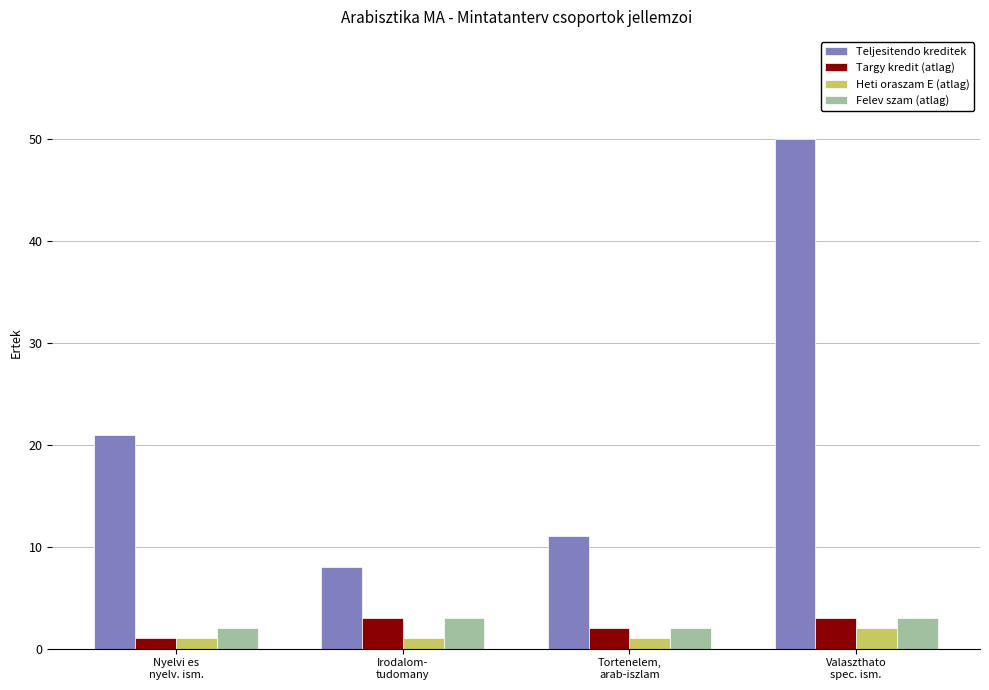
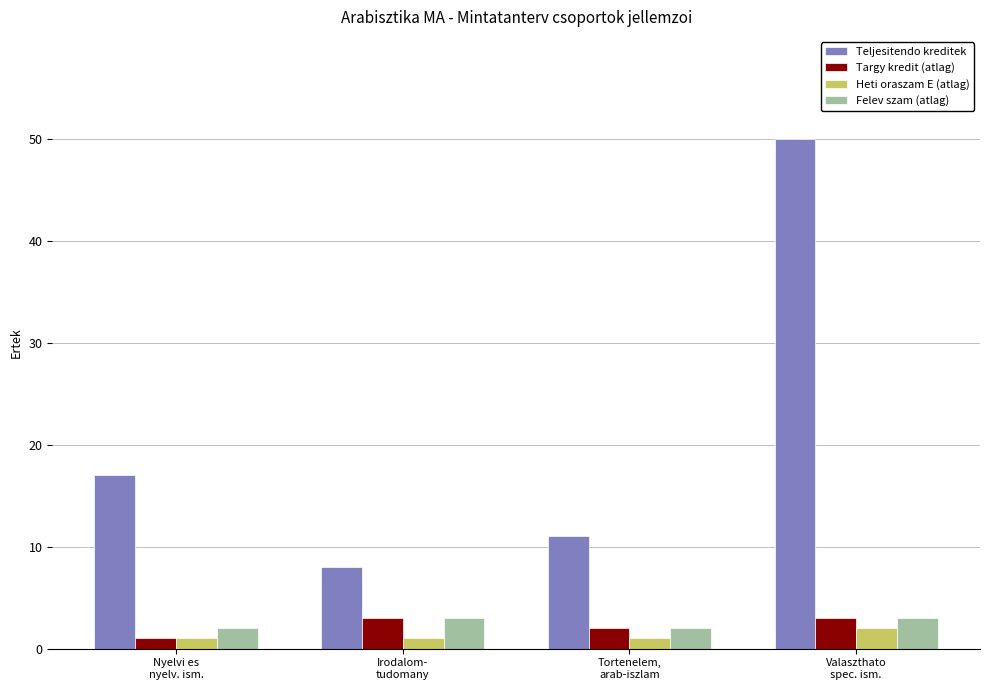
Teljesitendo kreditek, Nyelvi es nyelv. ism.: 21 -> 17
